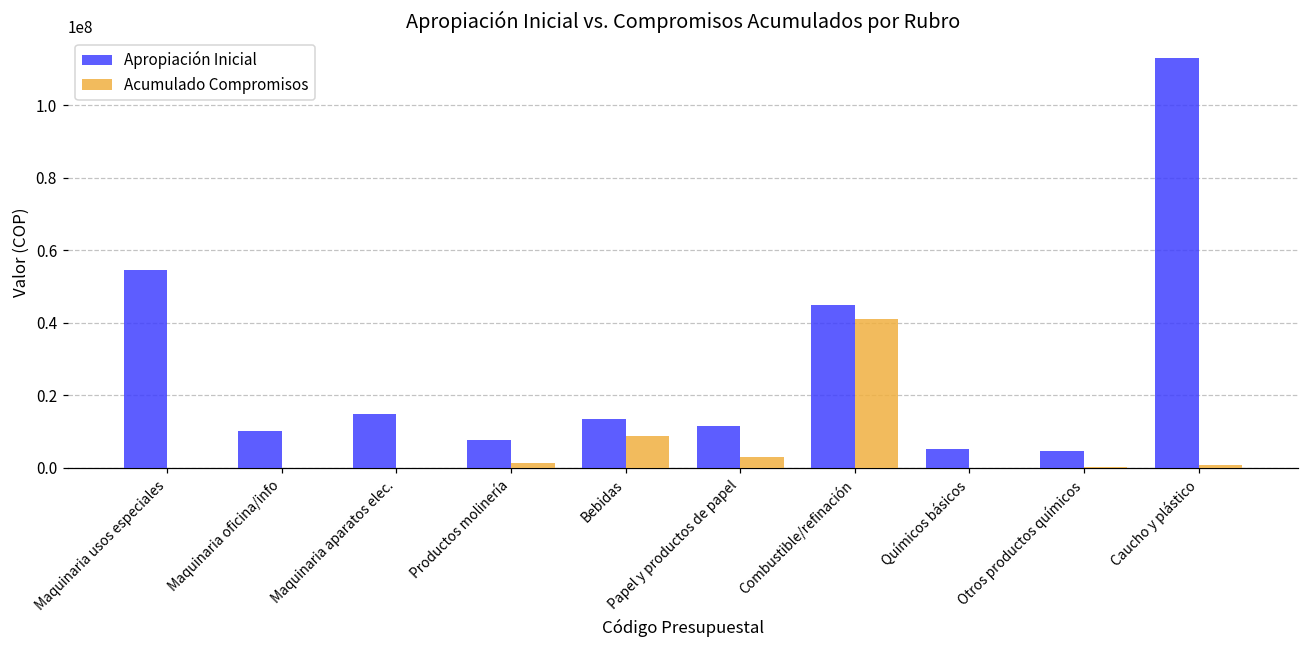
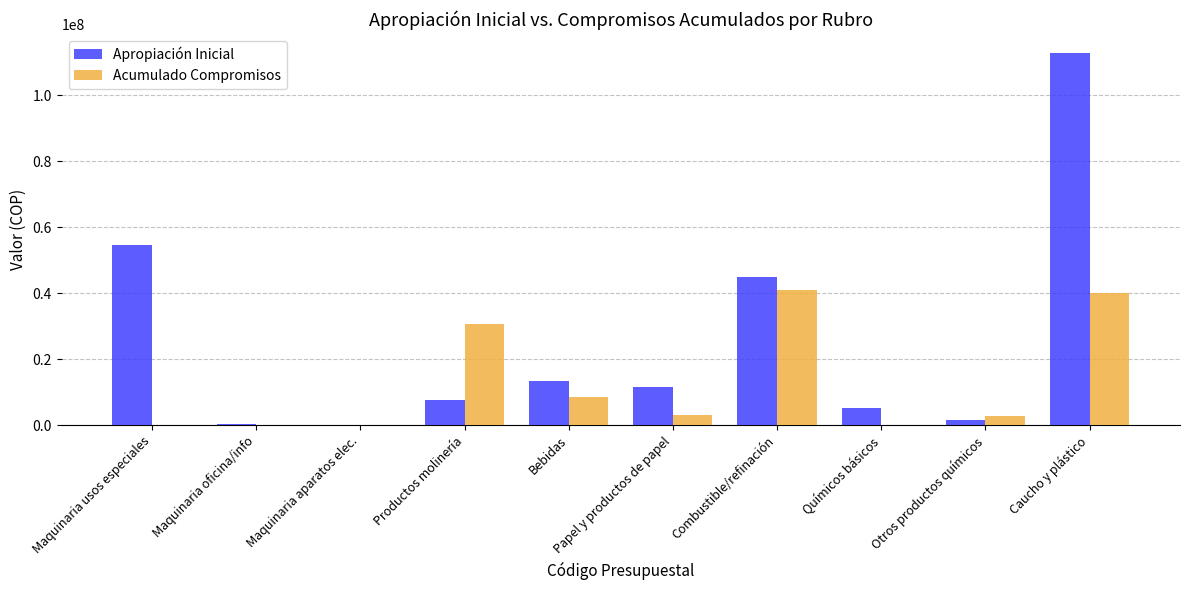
Apropiación Inicial, Maquinaria oficina/info: 10000000 -> 0
Apropiación Inicial, Maquinaria aparatos elec.: 15000000 -> 0
Acumulado Compromisos, Productos molinería: 1000000 -> 31000000
Apropiación Inicial, Otros productos químicos: 5000000 -> 2000000
Acumulado Compromisos, Otros productos químicos: 0 -> 3000000
Acumulado Compromisos, Caucho y plástico: 1000000 -> 40000000
